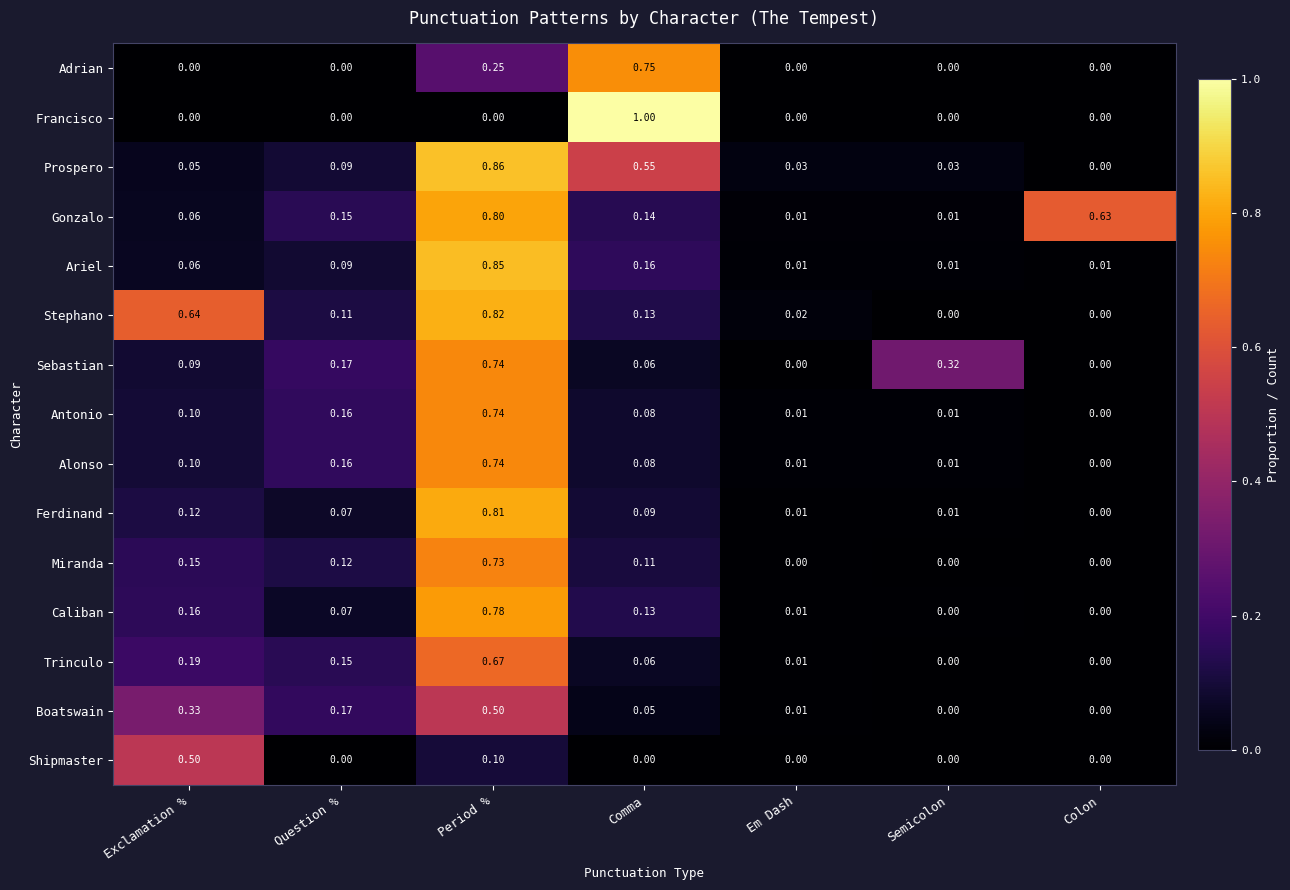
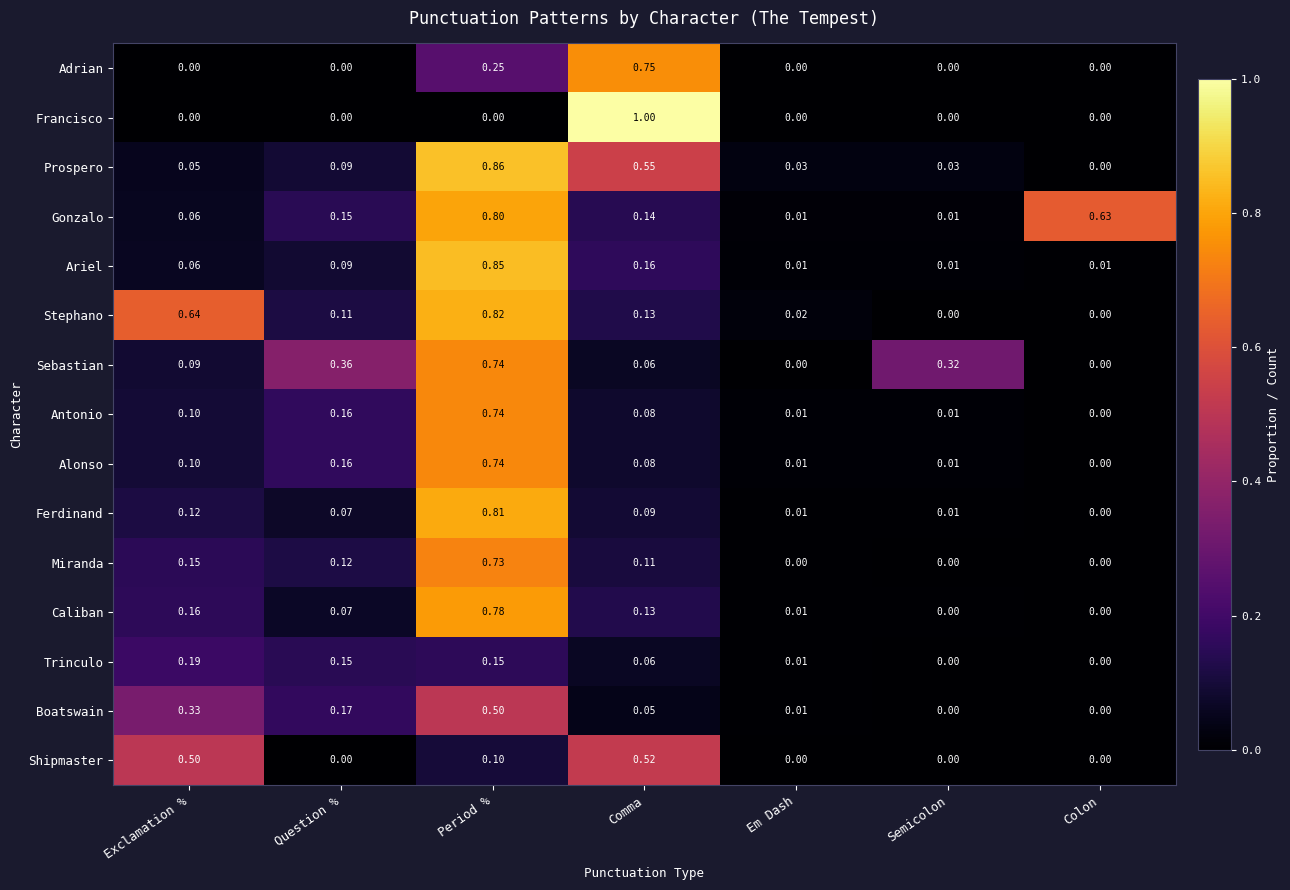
Sebastian, Question %: 0.17 -> 0.36
Trinculo, Period %: 0.67 -> 0.15
Shipmaster, Comma: 0.00 -> 0.52
